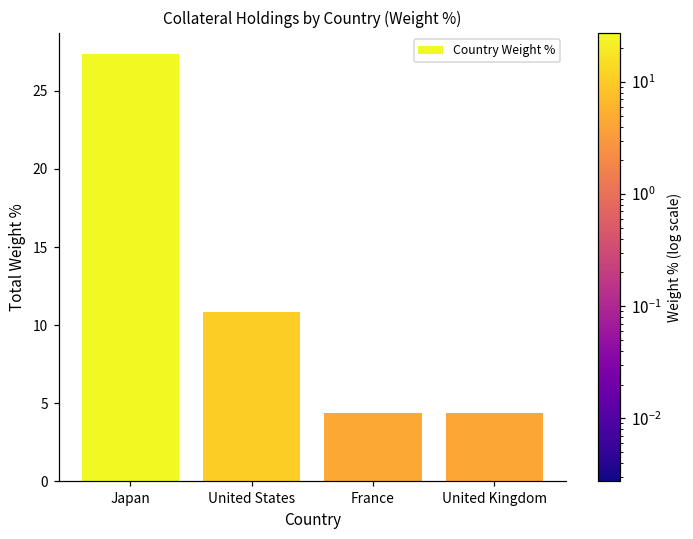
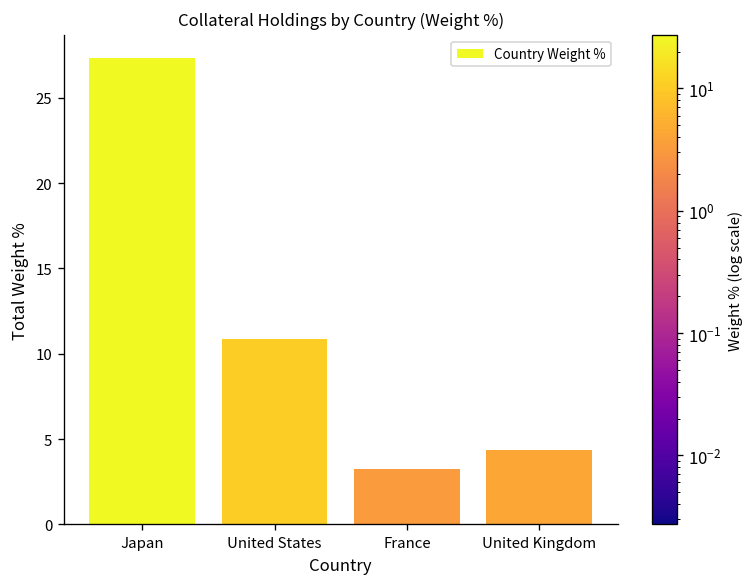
France: 4.4 -> 3.2
